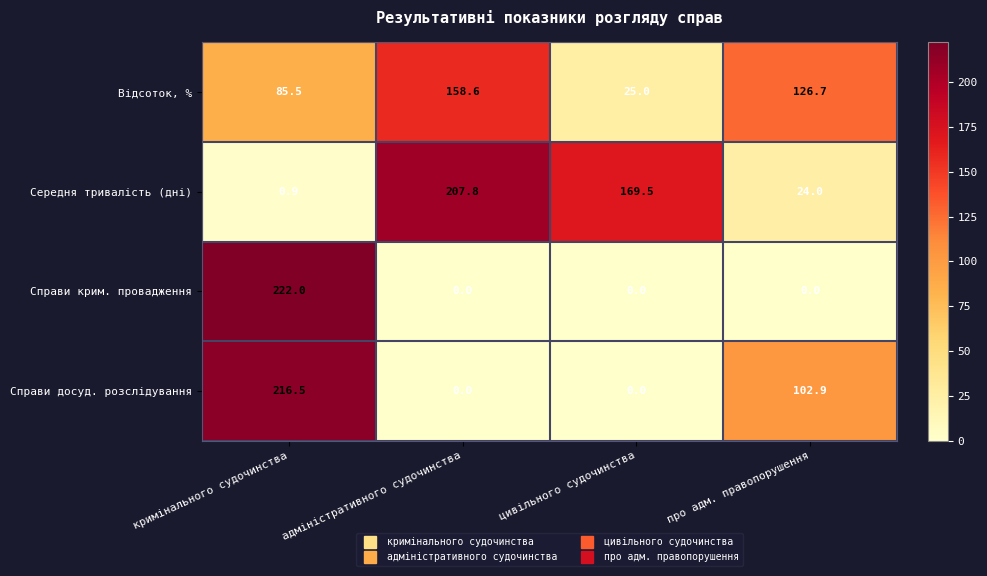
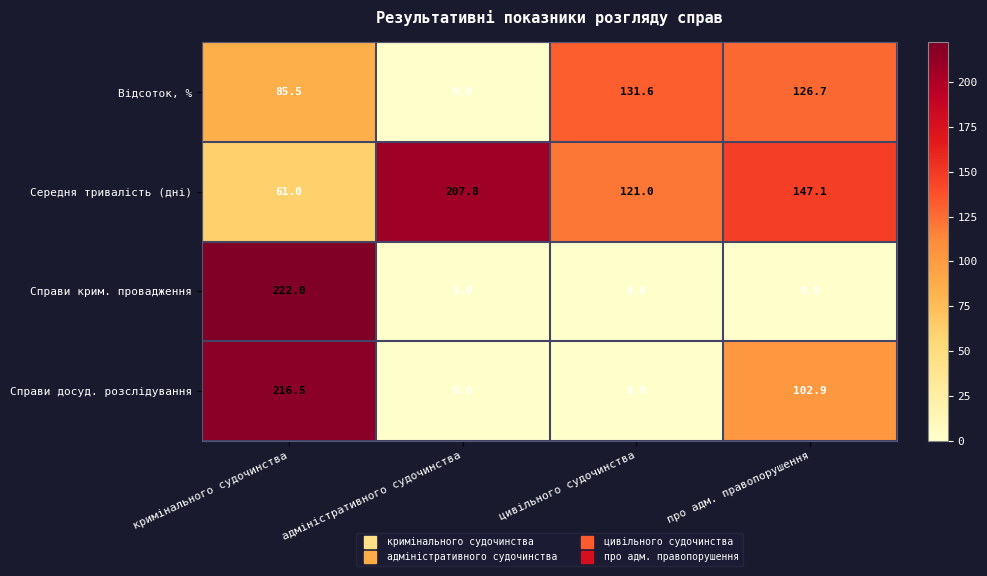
Відсоток, %, адміністративного судочинства: 158.6 -> 0.0
Відсоток, %, цивільного судочинства: 25.0 -> 131.6
Середня тривалість (дні), кримінального судочинства: 0.9 -> 61.0
Середня тривалість (дні), цивільного судочинства: 169.5 -> 121.0
Середня тривалість (дні), про адм. правопорушення: 24.0 -> 147.1
